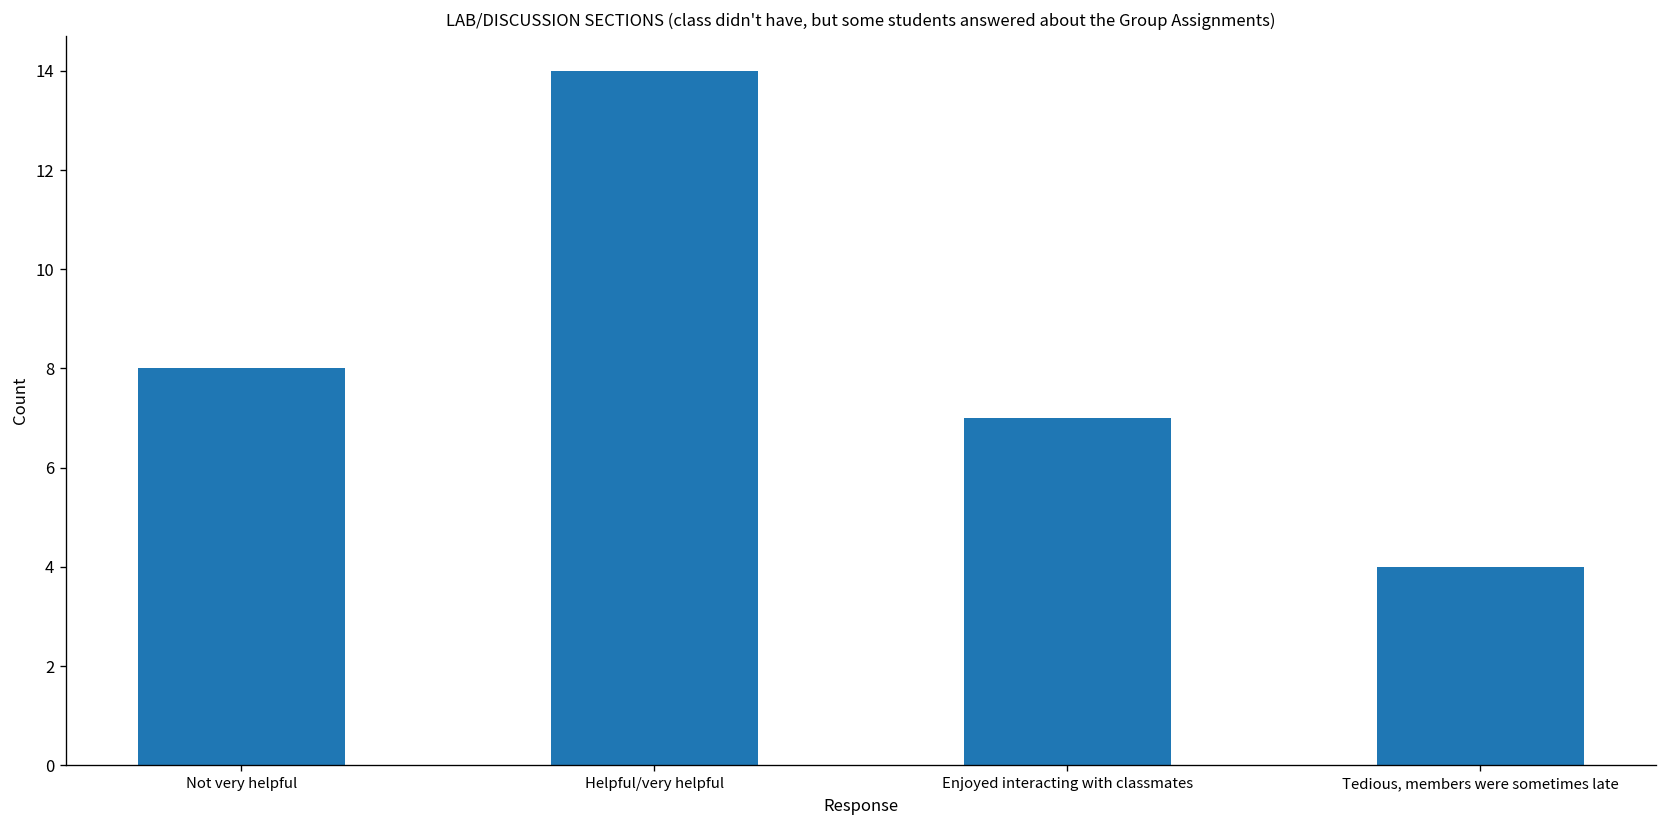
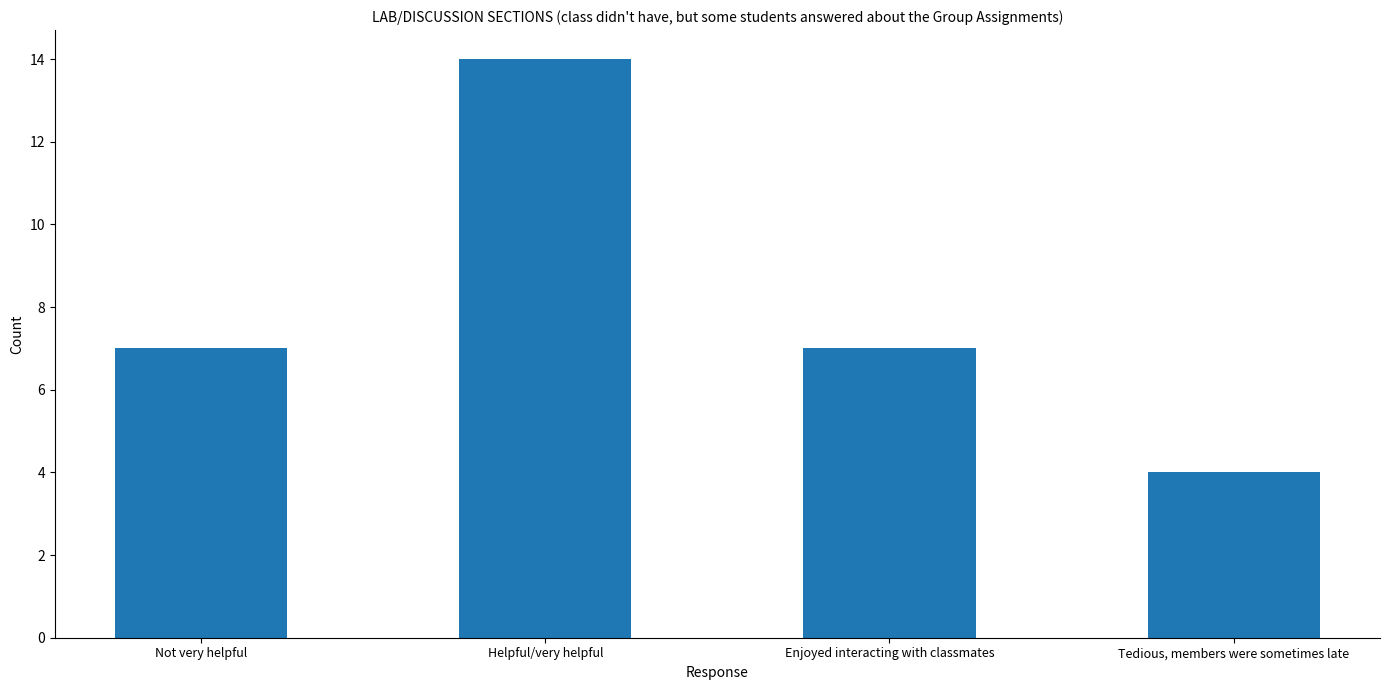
Not very helpful: 8 -> 7
